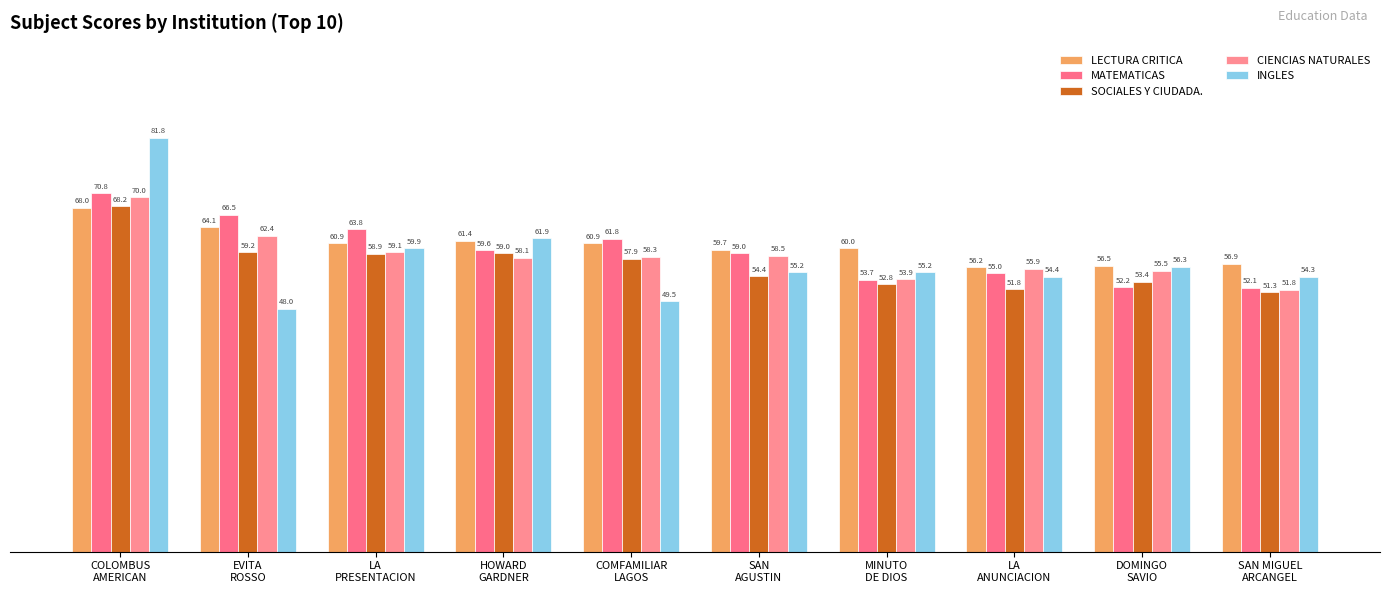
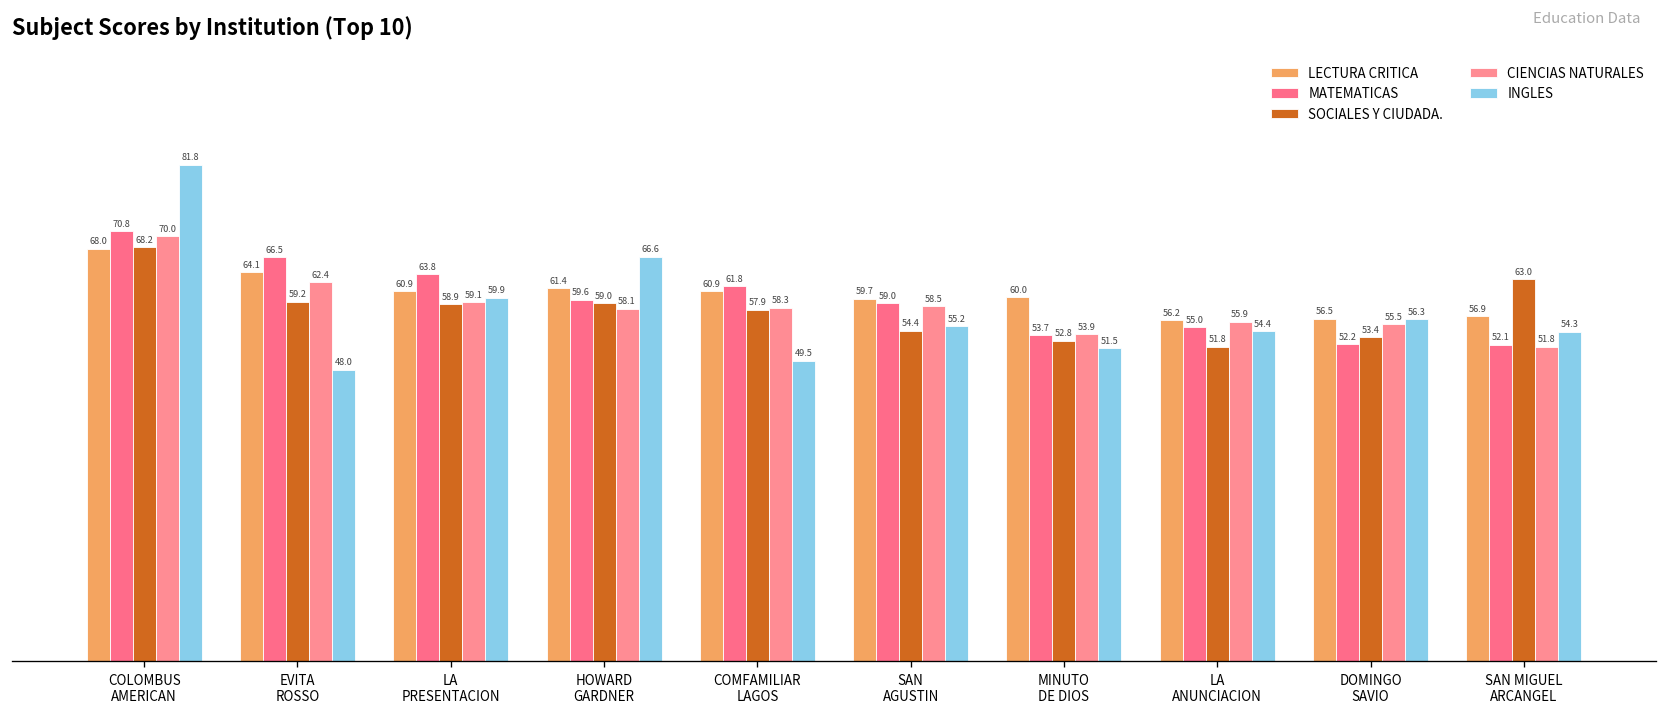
INGLES, HOWARD GARDNER: 61.9 -> 66.6
INGLES, MINUTO DE DIOS: 55.2 -> 51.5
SOCIALES Y CIUDADA., SAN MIGUEL ARCANGEL: 51.3 -> 63.0
